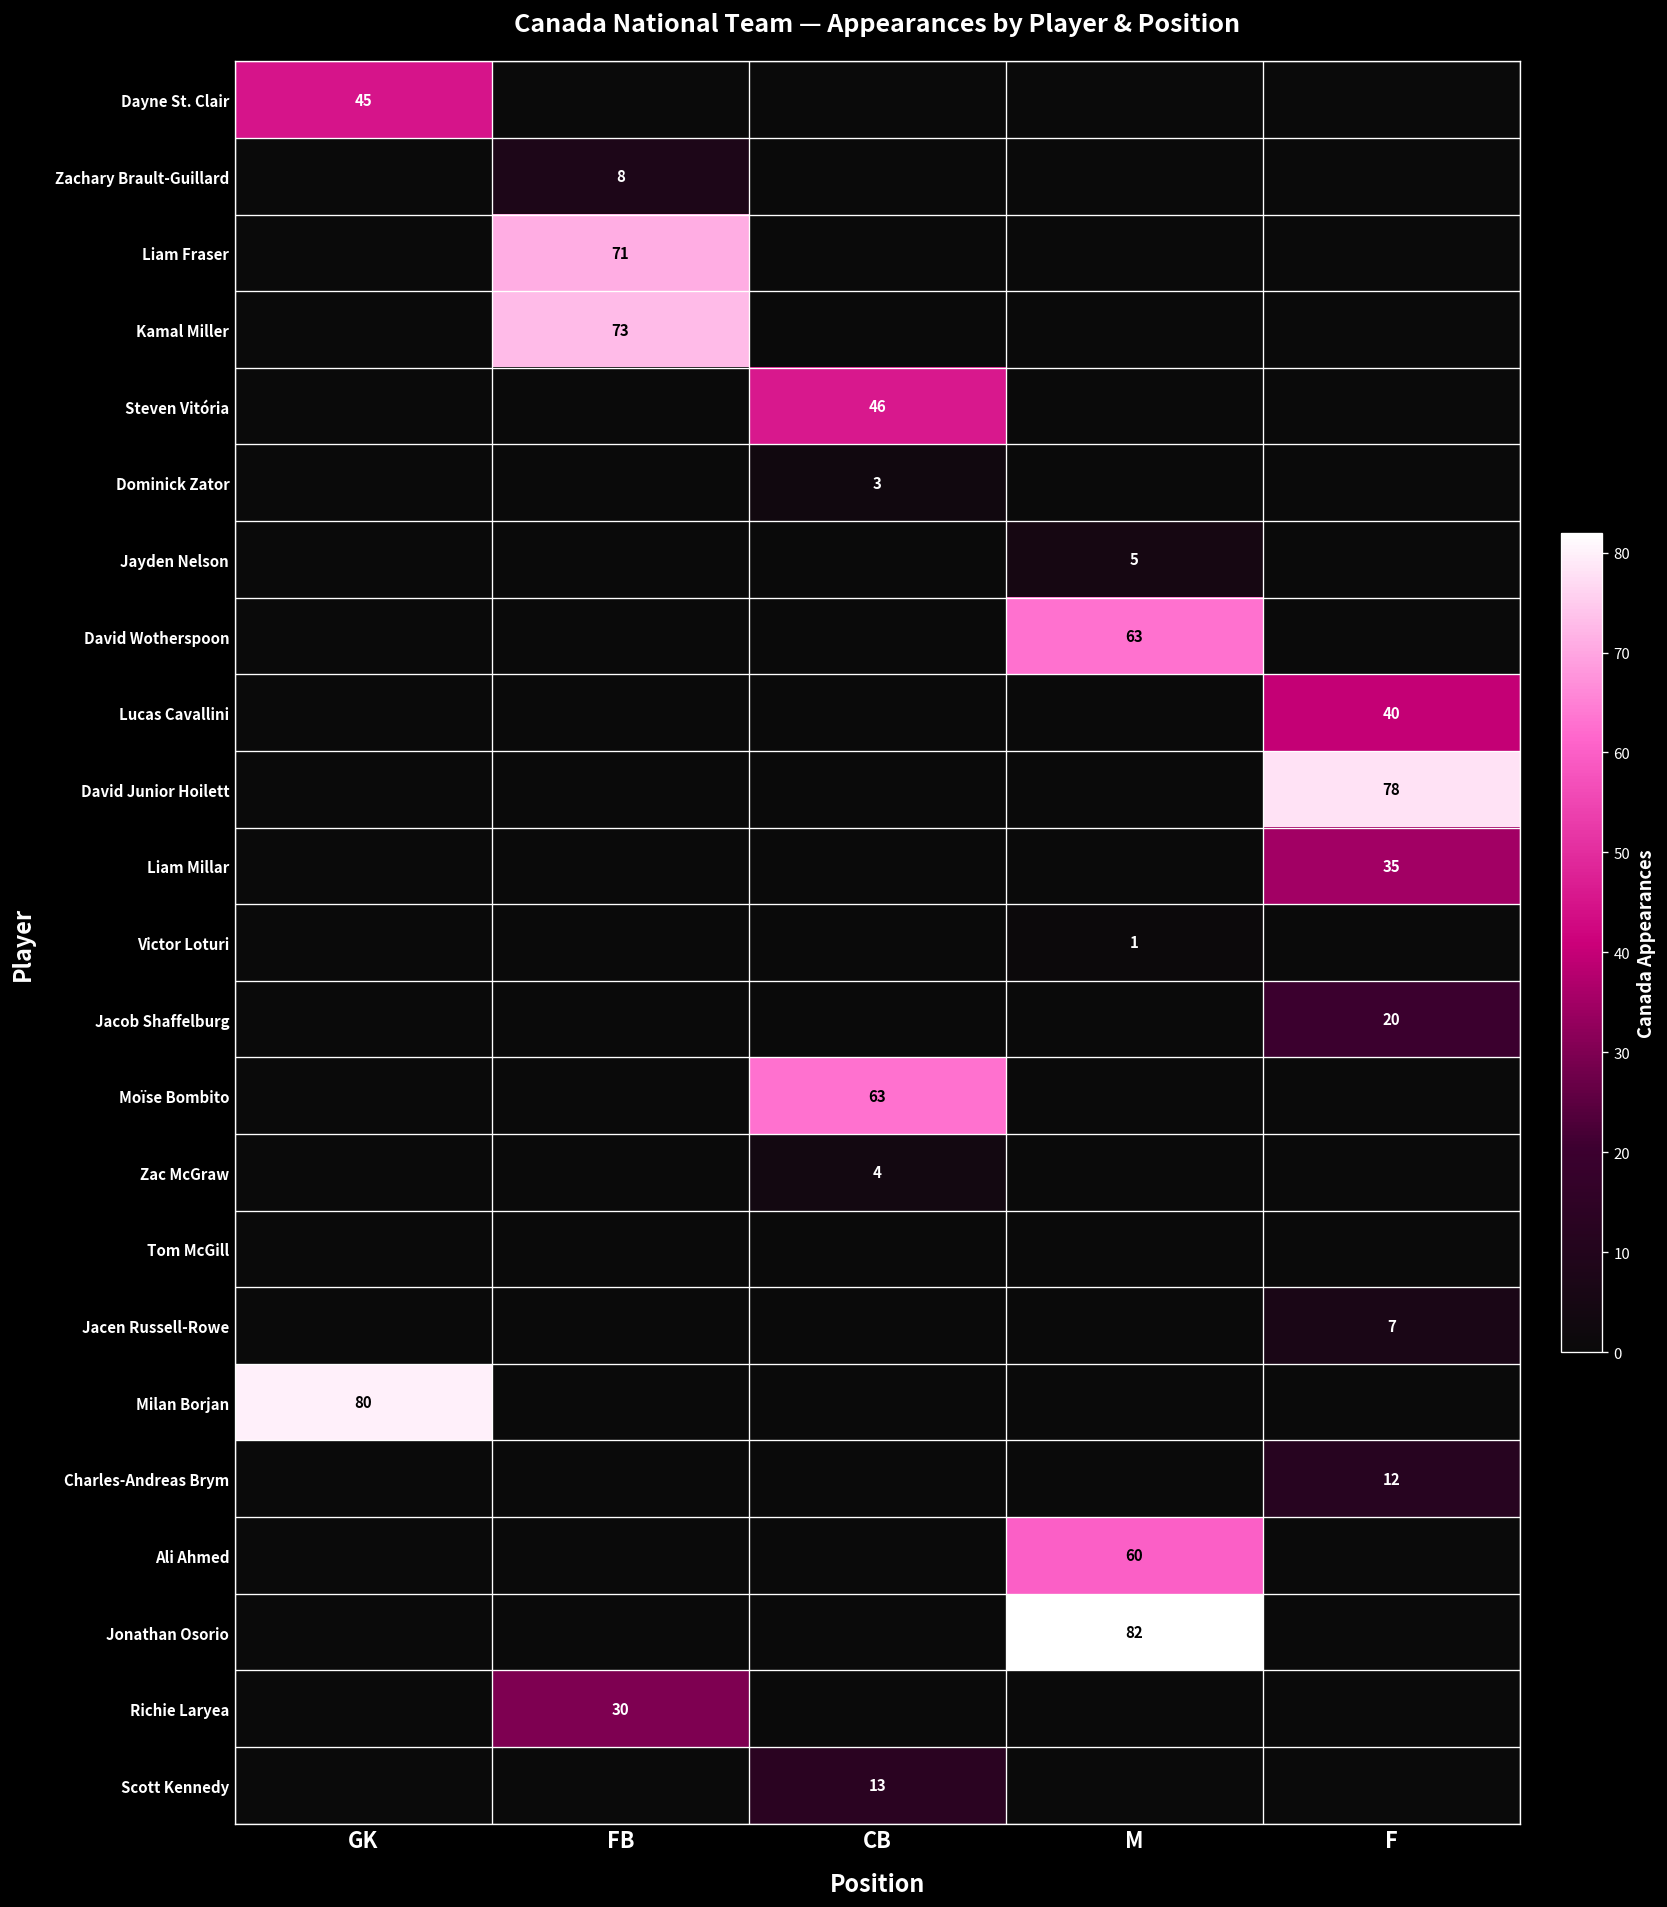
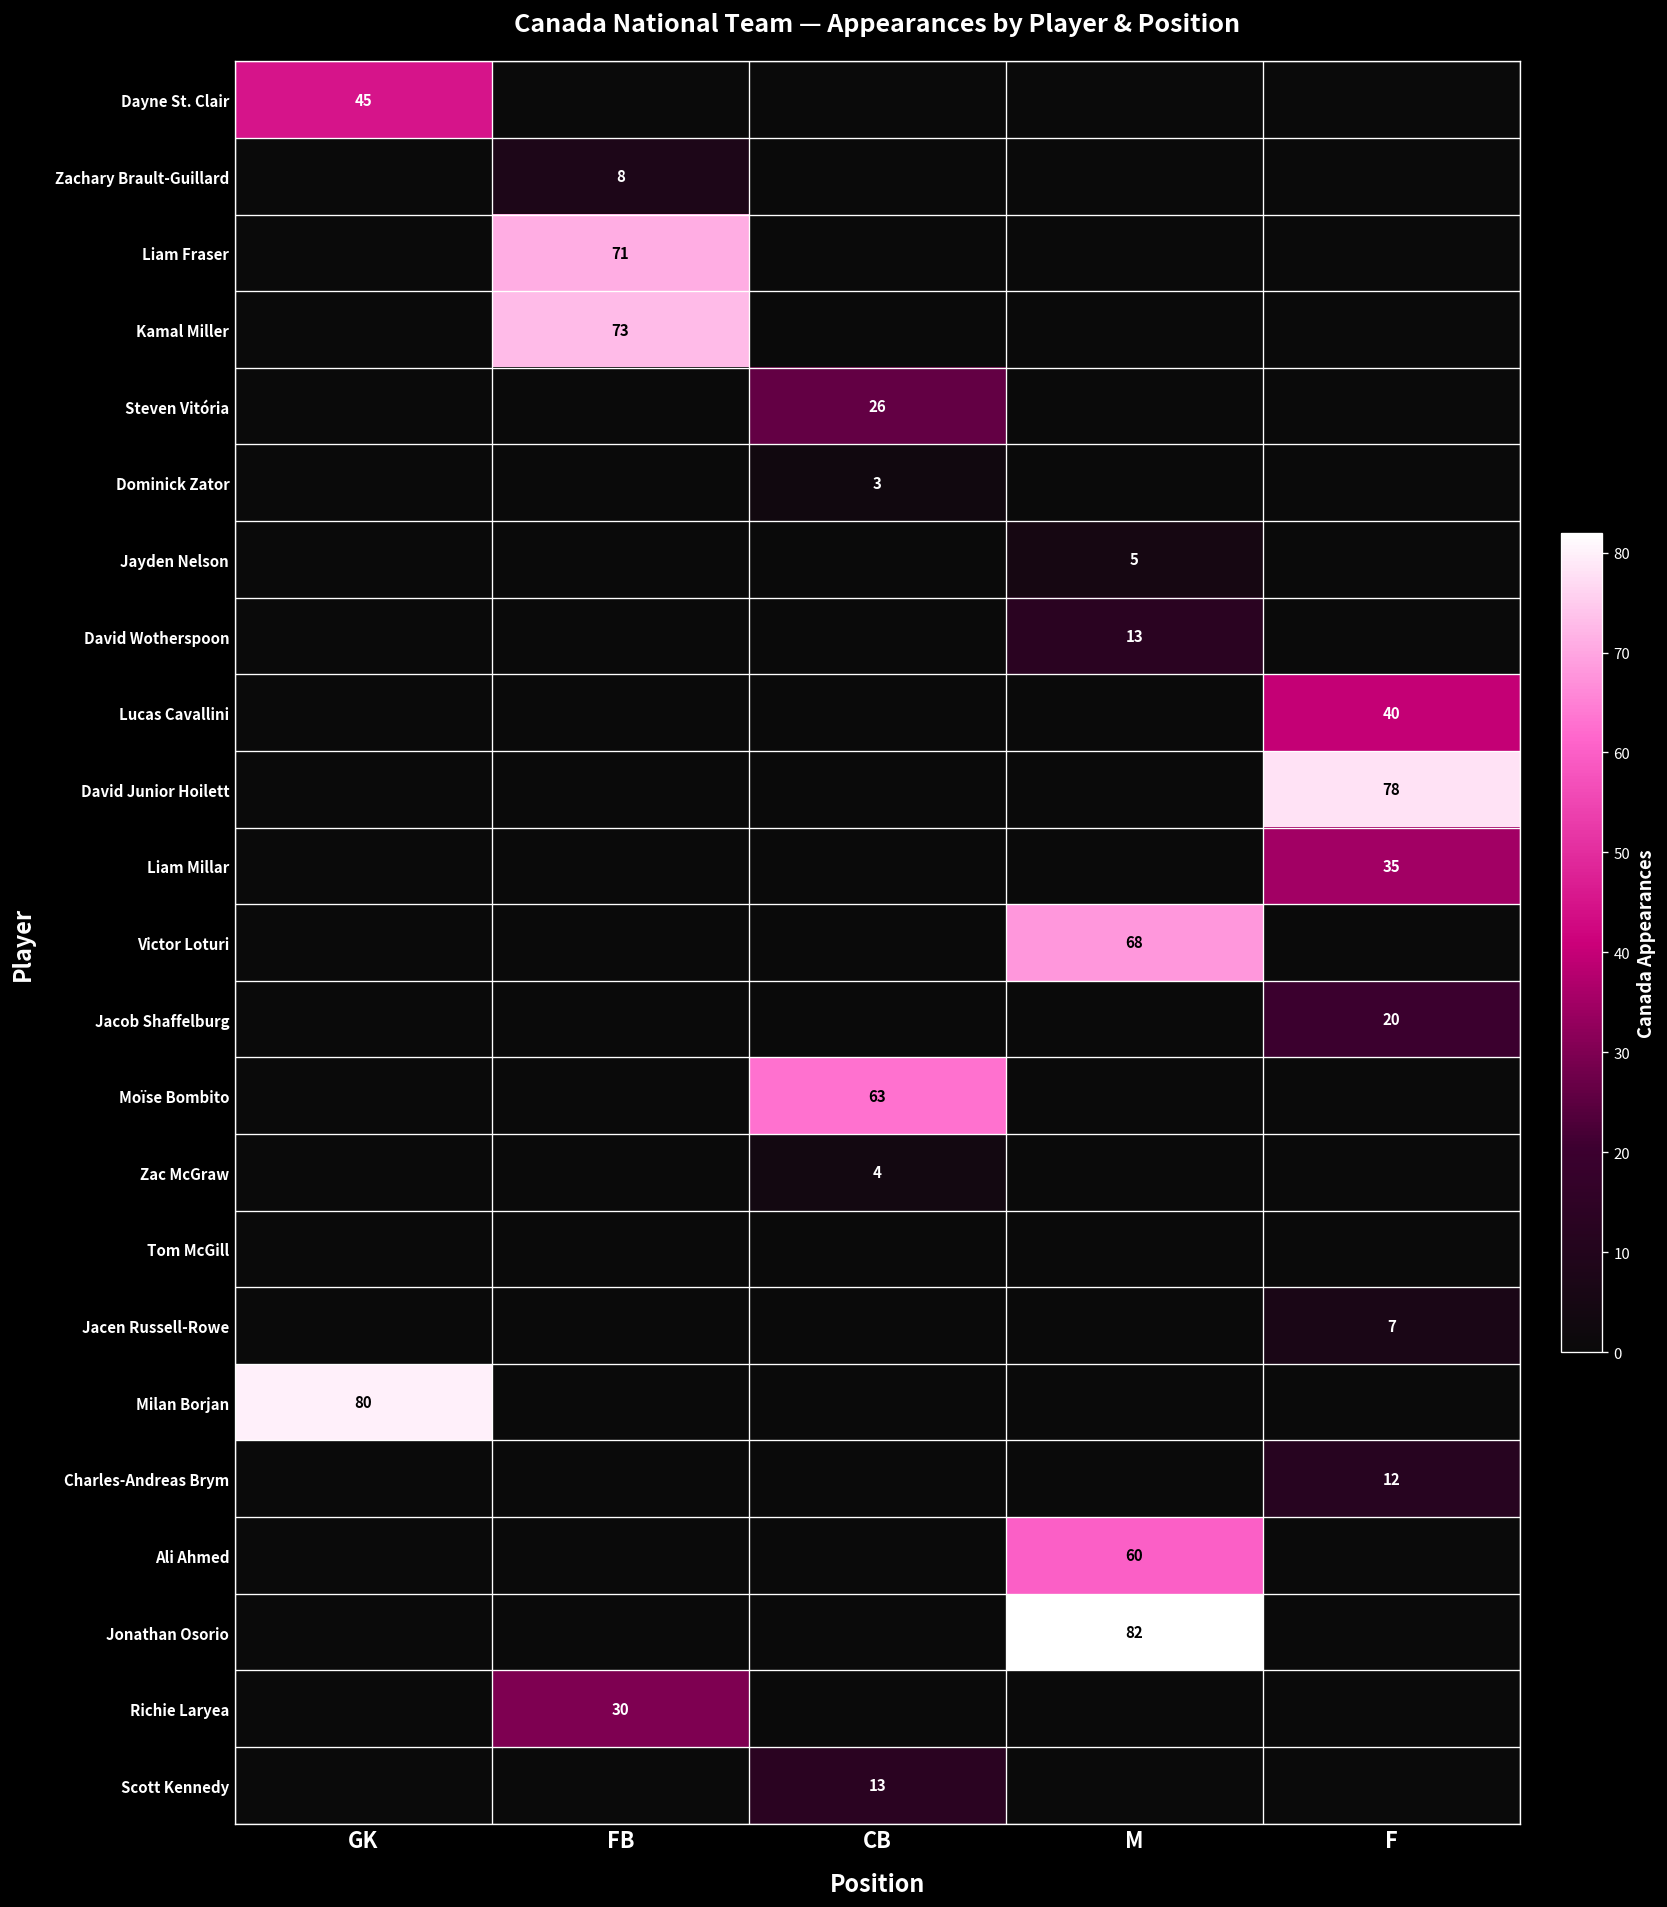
Steven Vitória, CB: 46 -> 26
David Wotherspoon, M: 63 -> 13
Victor Loturi, M: 1 -> 68
